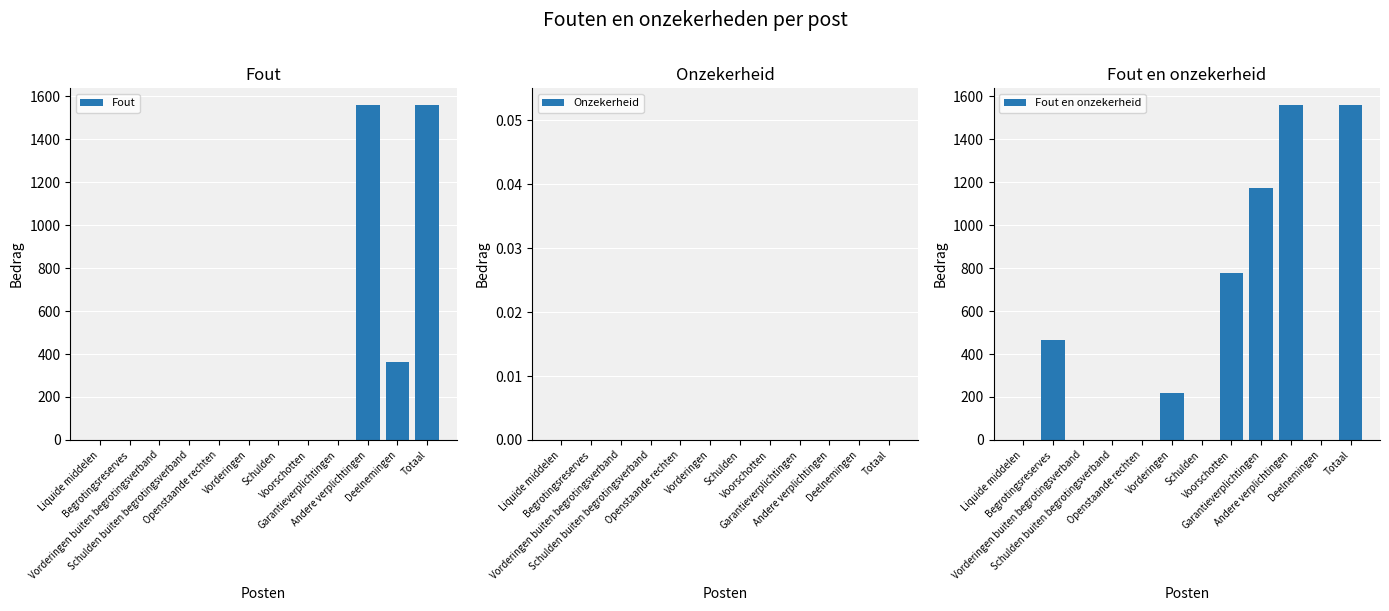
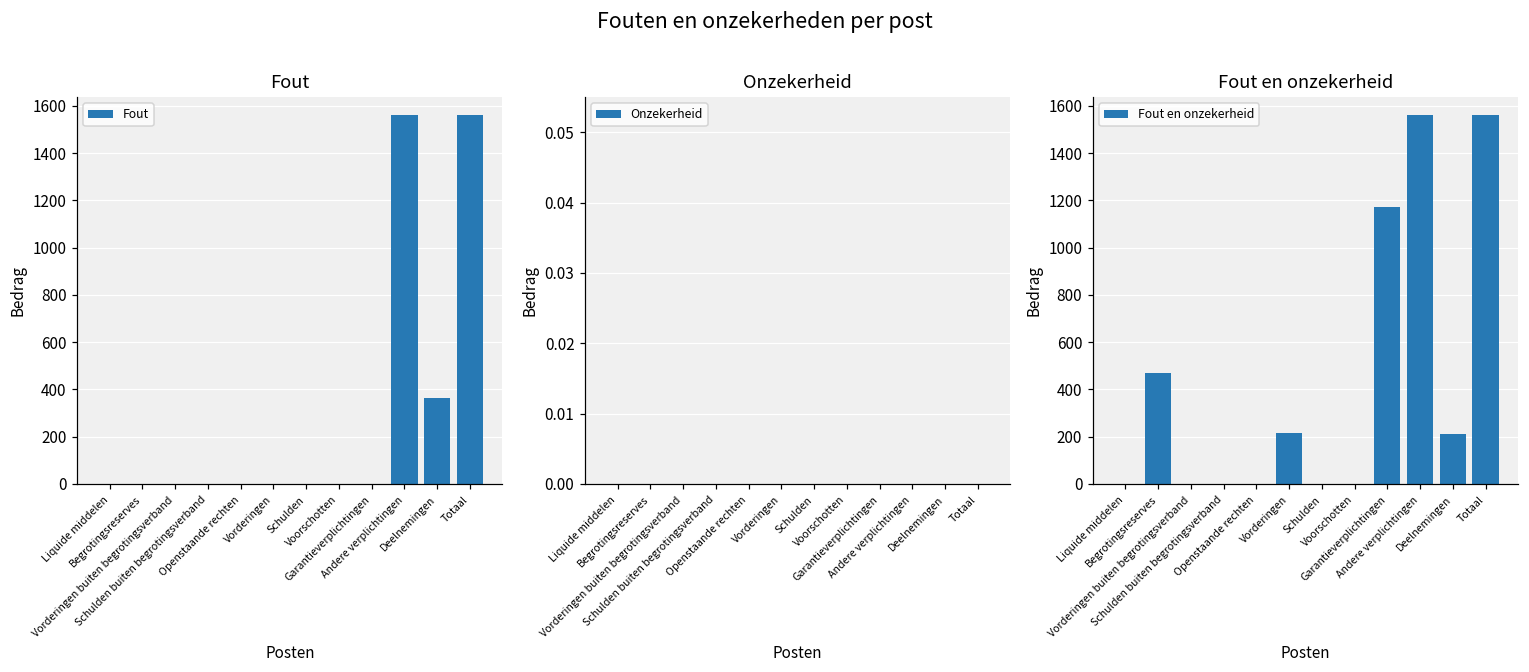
Fout en onzekerheid, Voorschotten: 780 -> 0
Fout en onzekerheid, Deelnemingen: 0 -> 210
